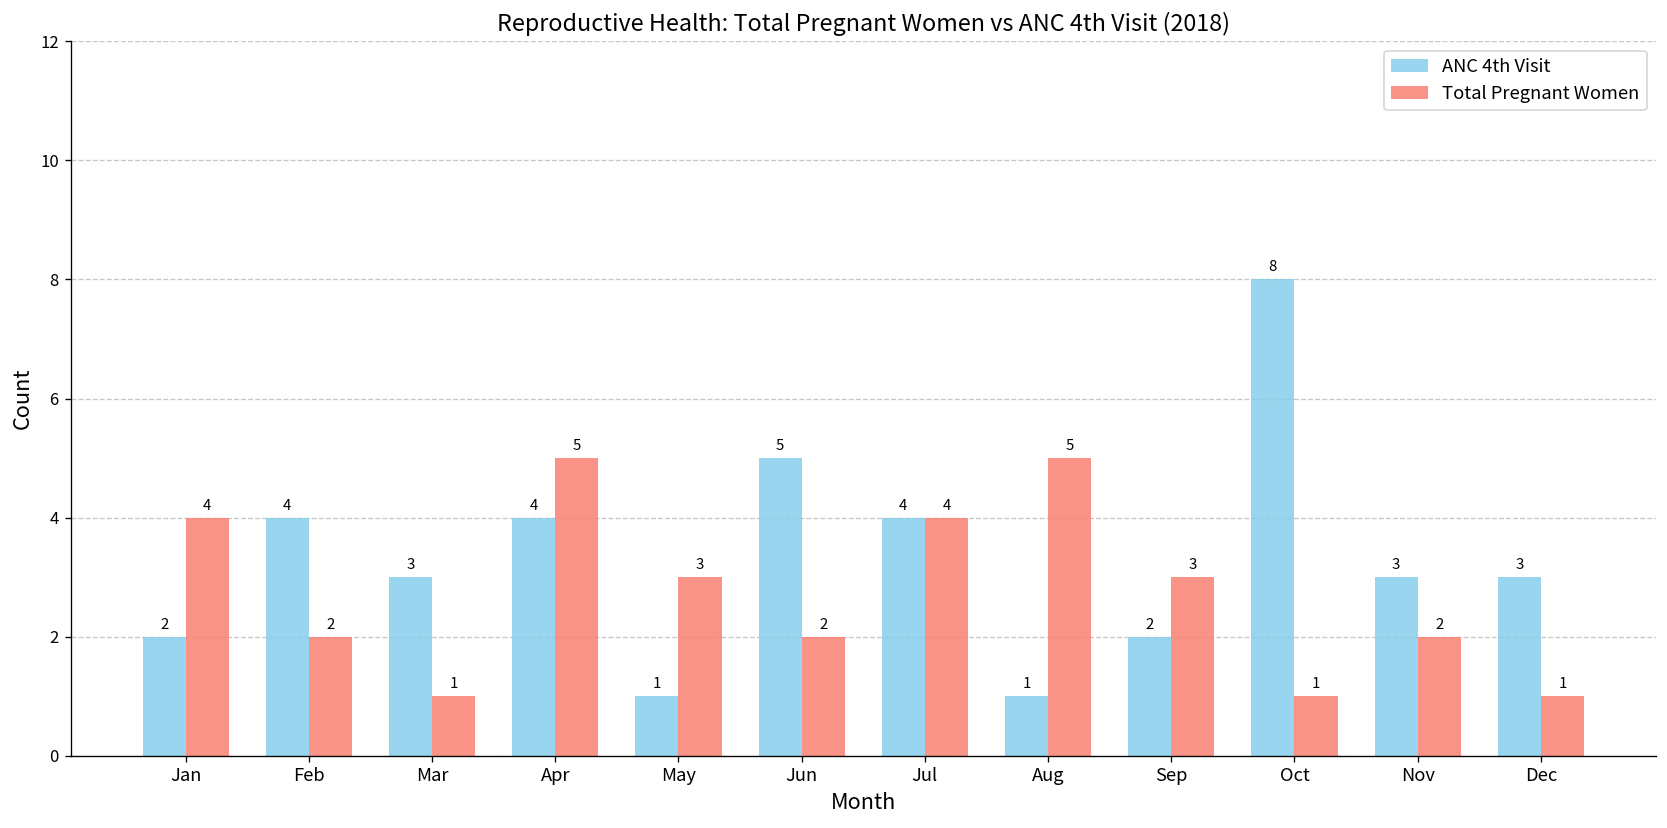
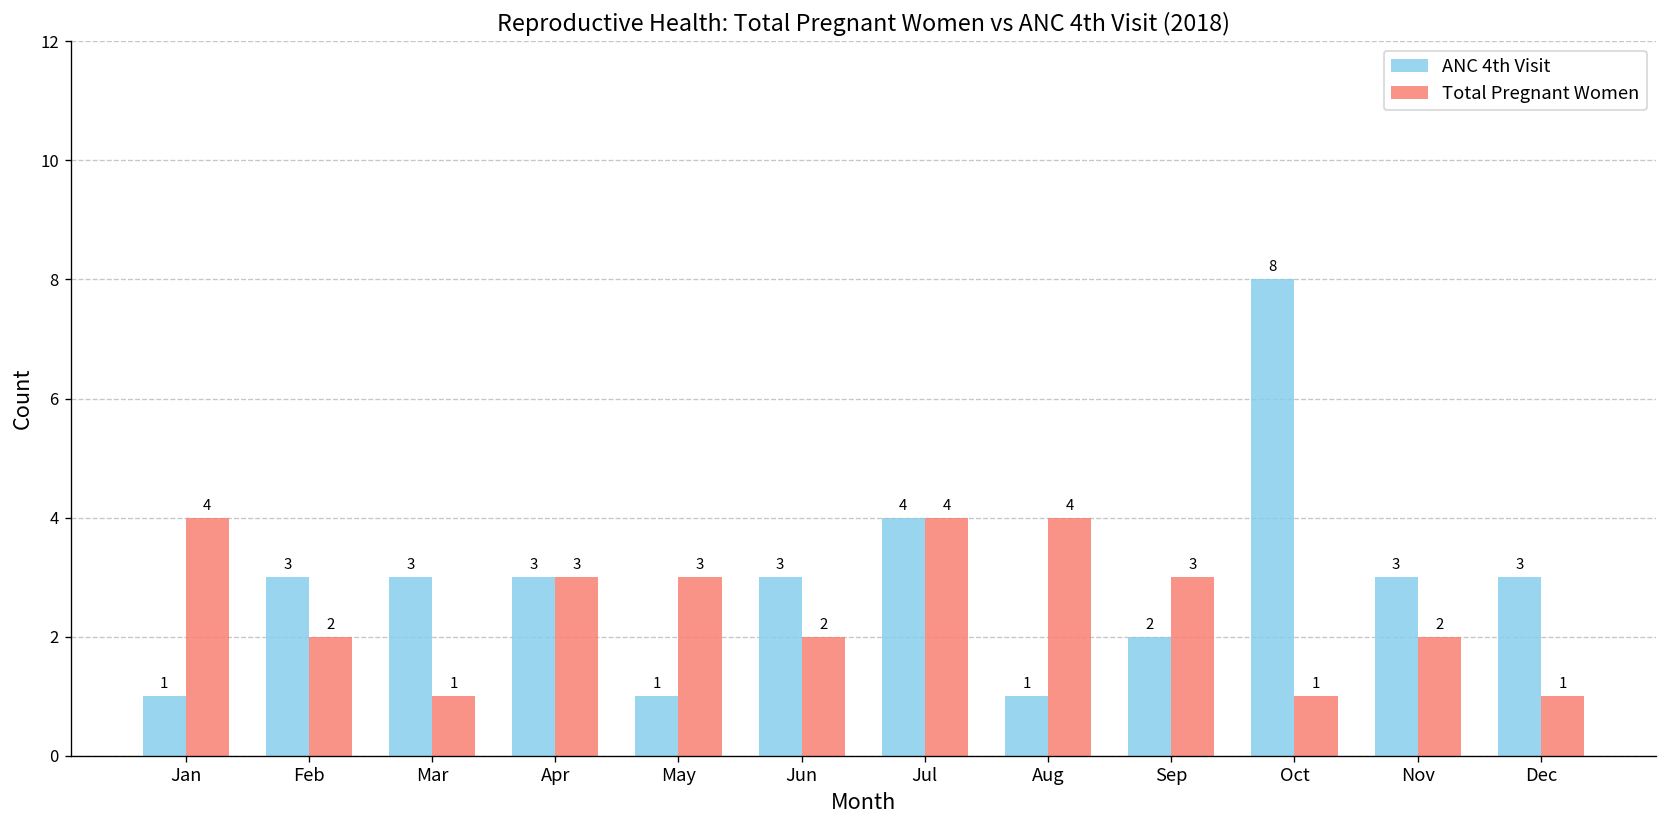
ANC 4th Visit, Jan: 2 -> 1
ANC 4th Visit, Feb: 4 -> 3
ANC 4th Visit, Apr: 4 -> 3
Total Pregnant Women, Apr: 5 -> 3
ANC 4th Visit, Jun: 5 -> 3
Total Pregnant Women, Aug: 5 -> 4
